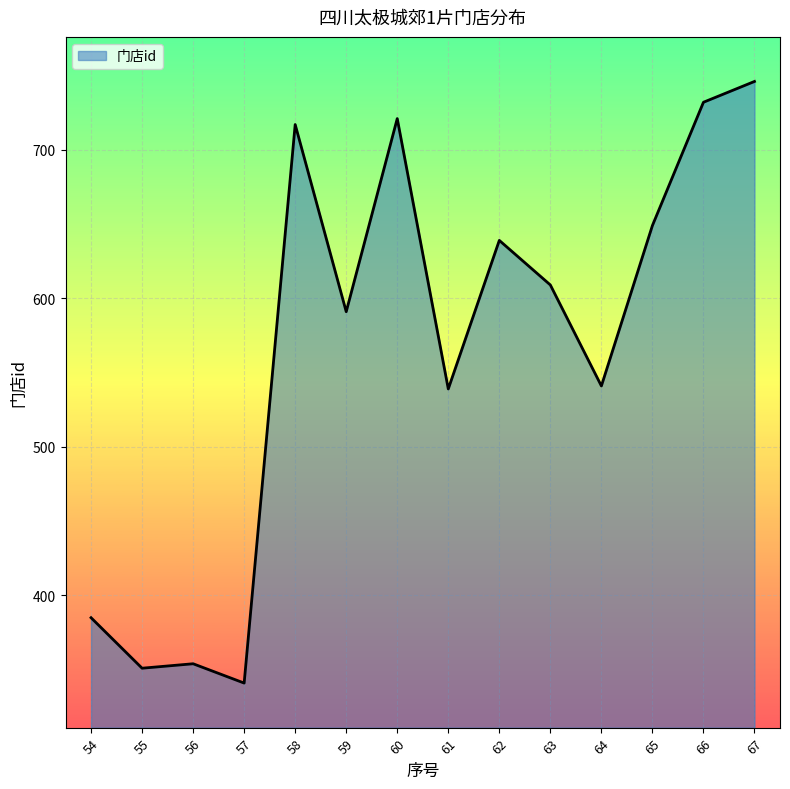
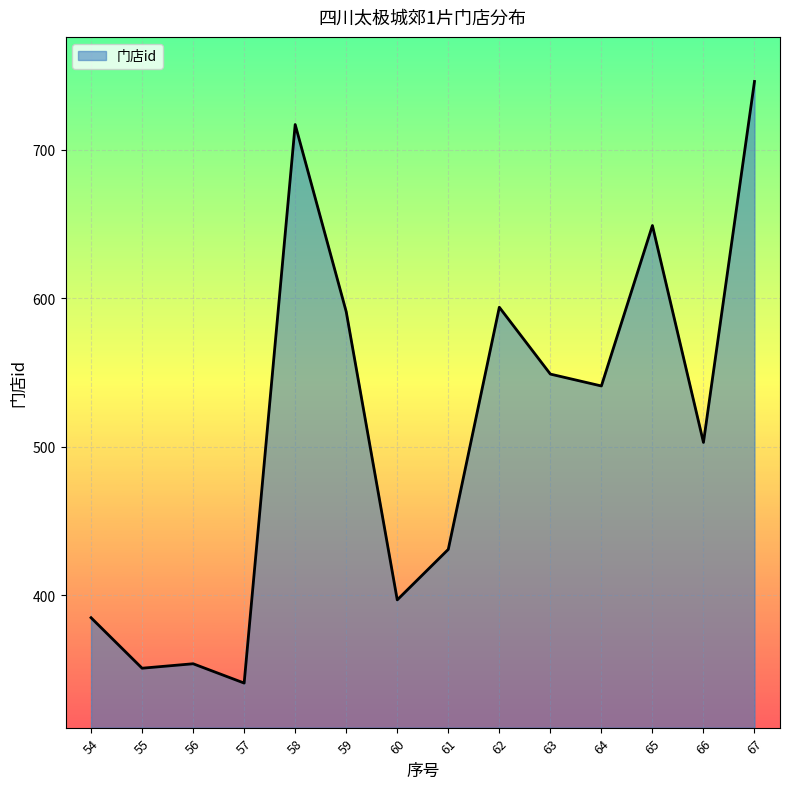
60: 721 -> 397
61: 539 -> 431
62: 639 -> 594
63: 609 -> 549
66: 732 -> 503
